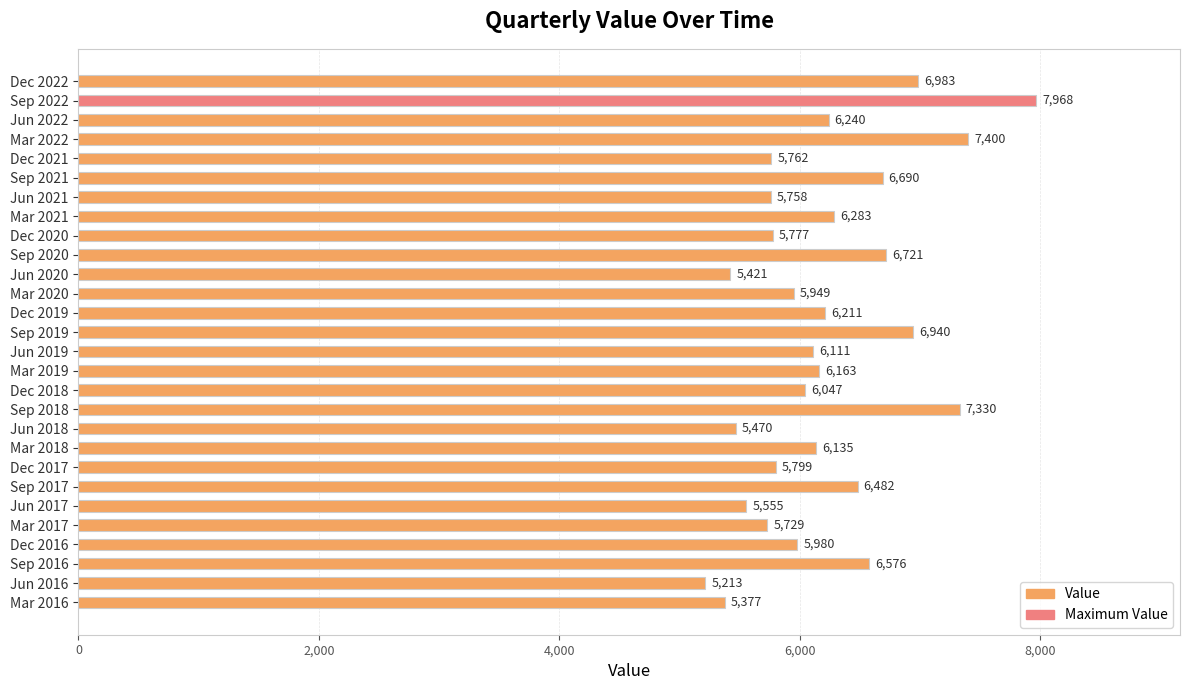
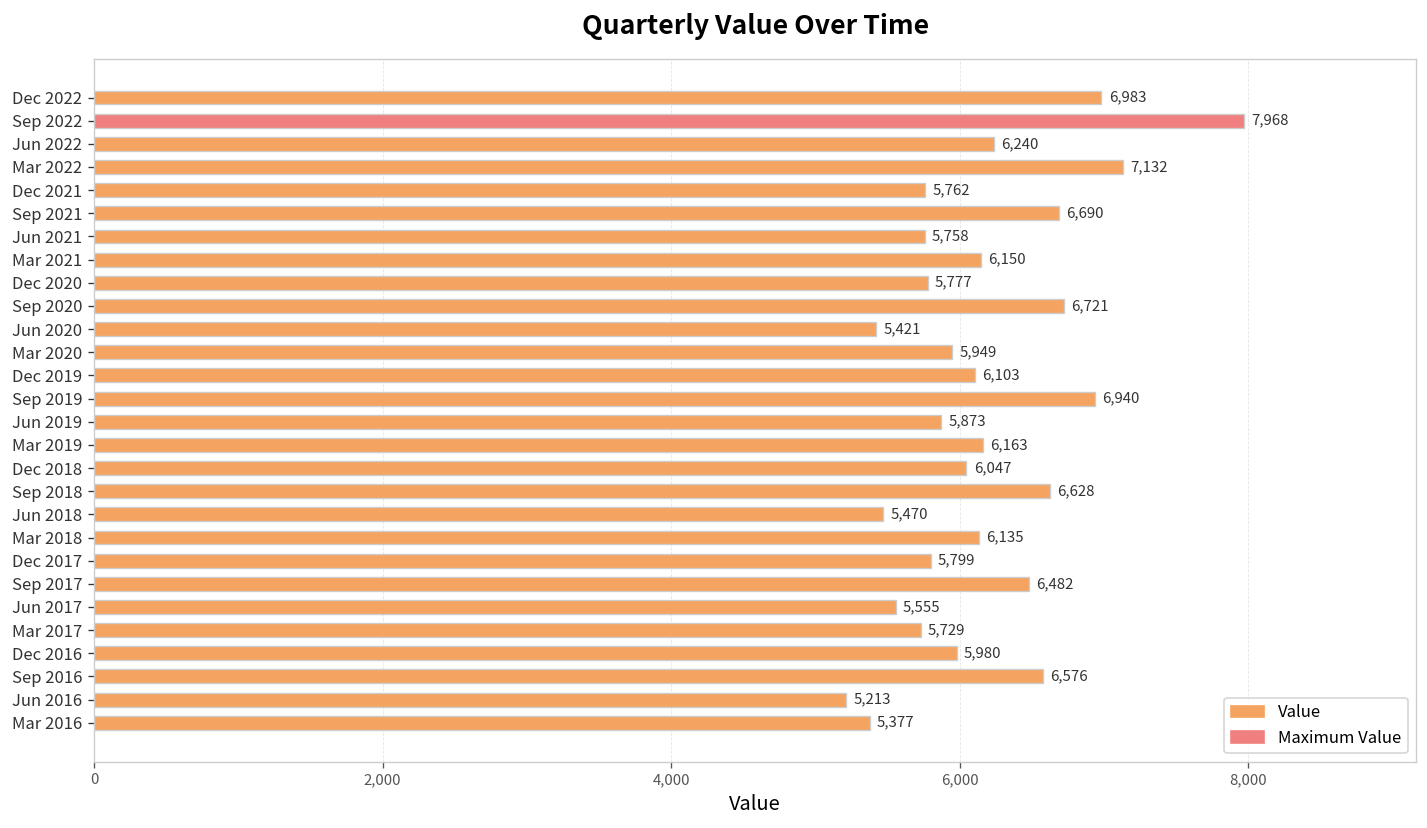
Mar 2022: 7,400 -> 7,132
Mar 2021: 6,283 -> 6,150
Dec 2019: 6,211 -> 6,103
Jun 2019: 6,111 -> 5,873
Sep 2018: 7,330 -> 6,628
